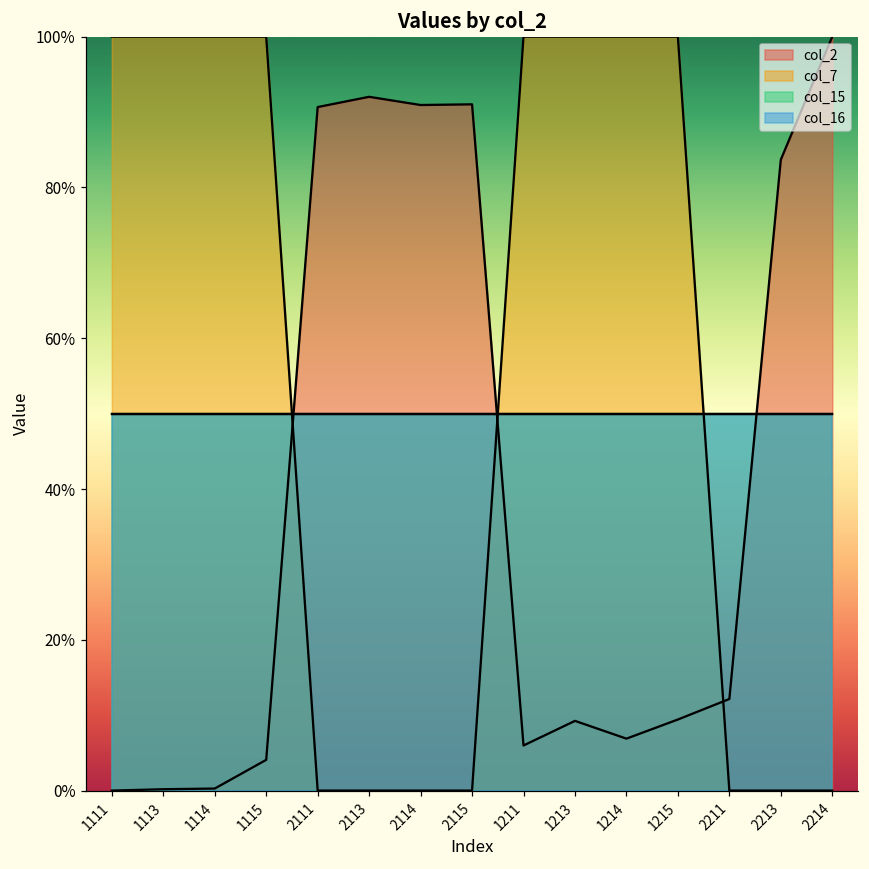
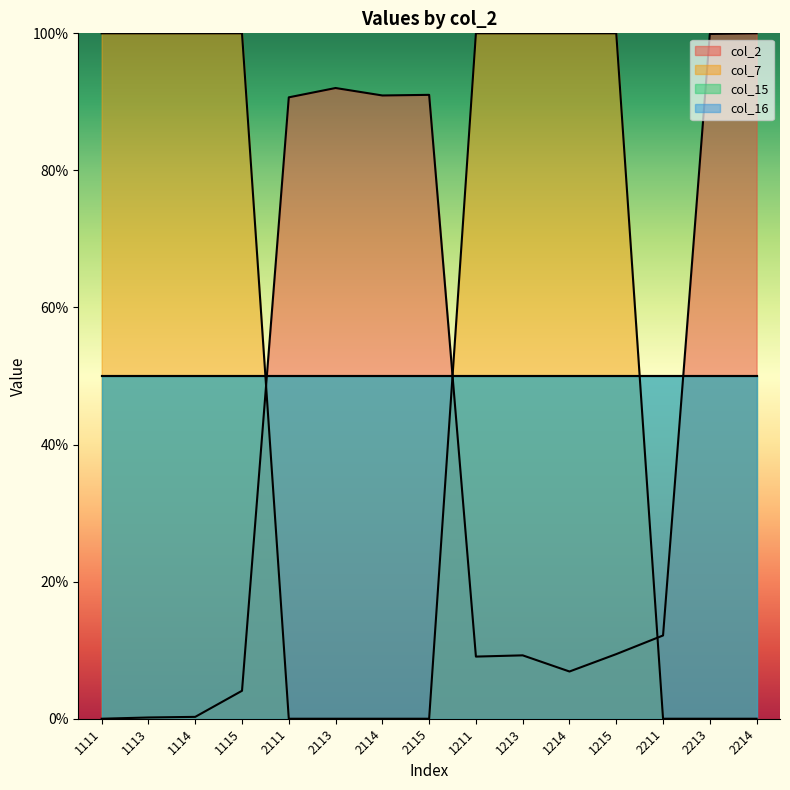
col_2, 1211: 6% -> 9%
col_2, 2213: 84% -> 100%
